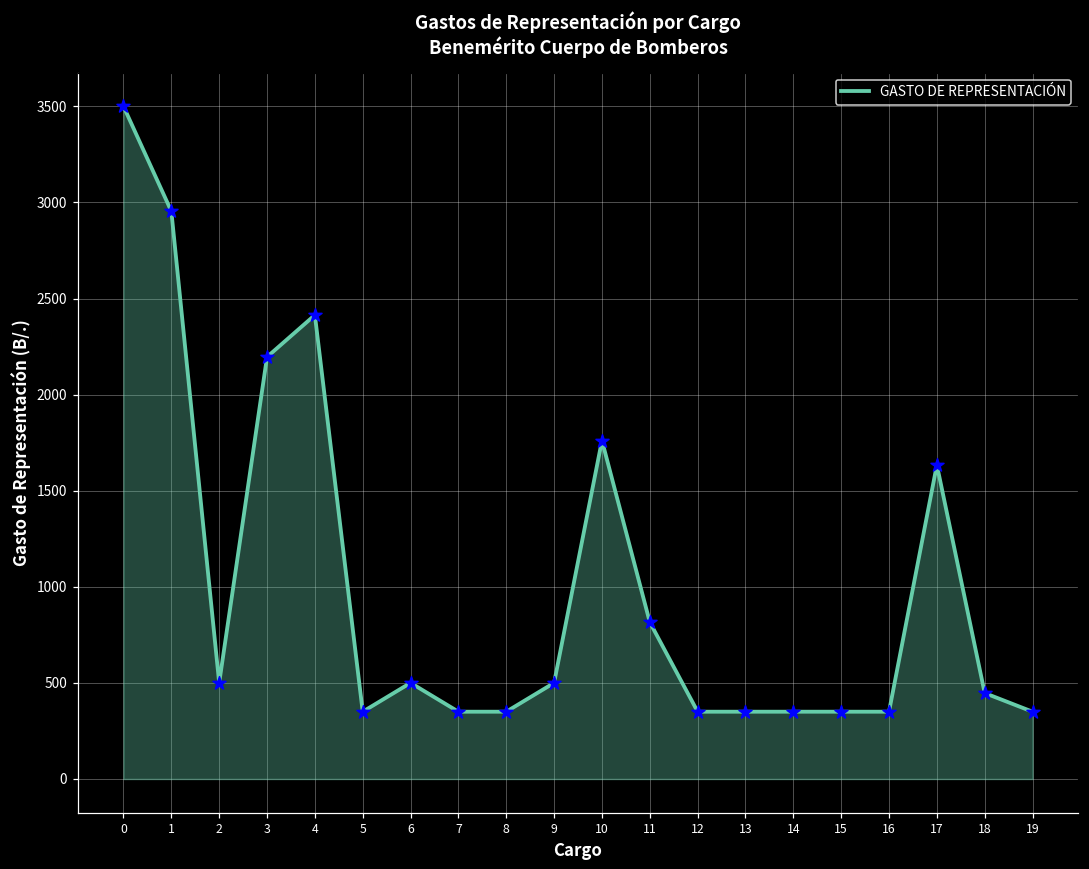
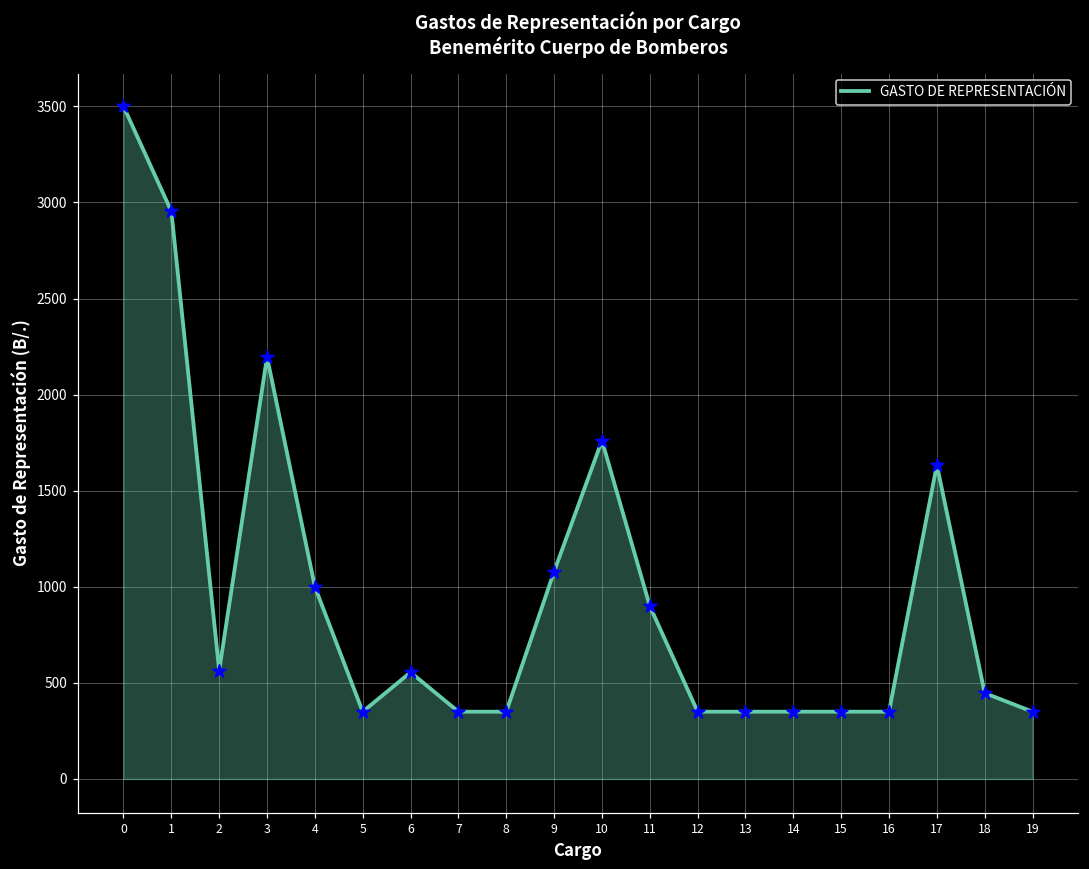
2: 500 -> 560
4: 2410 -> 1000
6: 500 -> 560
9: 500 -> 1080
11: 820 -> 900
